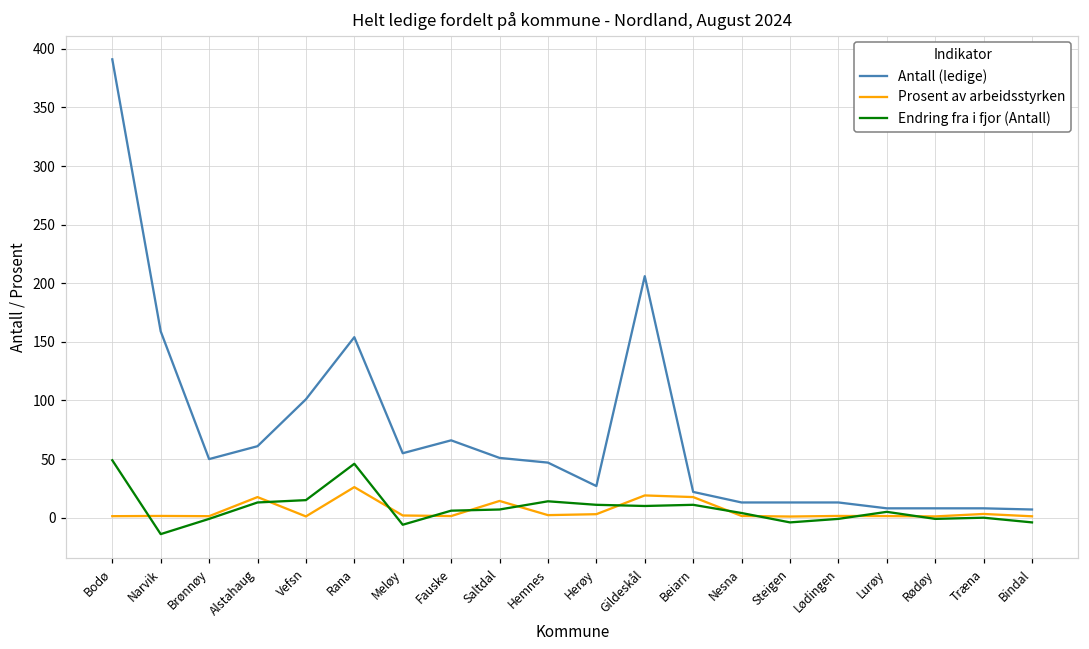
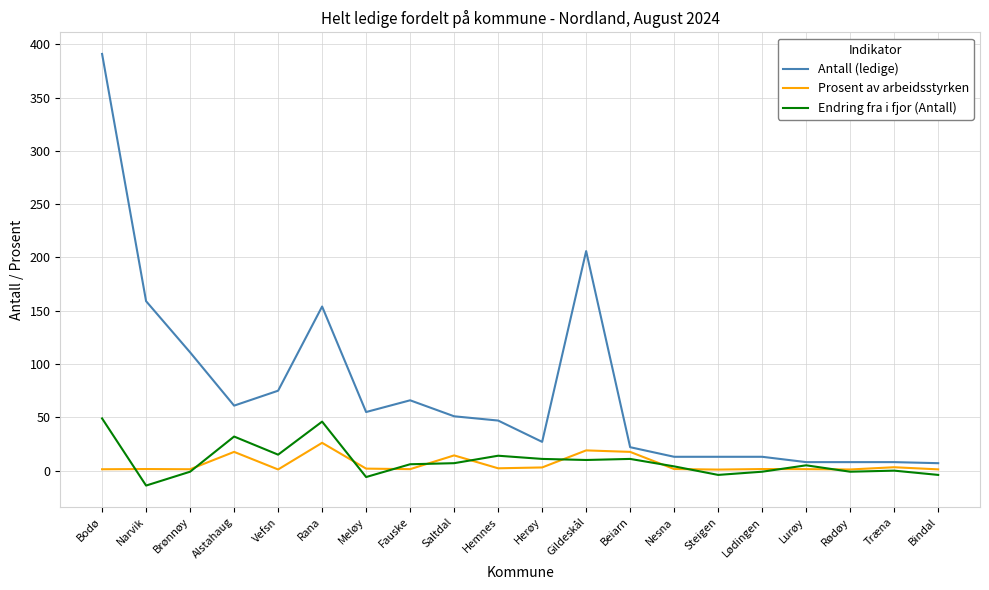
Antall (ledige), Brønnøy: 50 -> 111
Endring fra i fjor (Antall), Alstahaug: 13 -> 32
Antall (ledige), Vefsn: 101 -> 75
